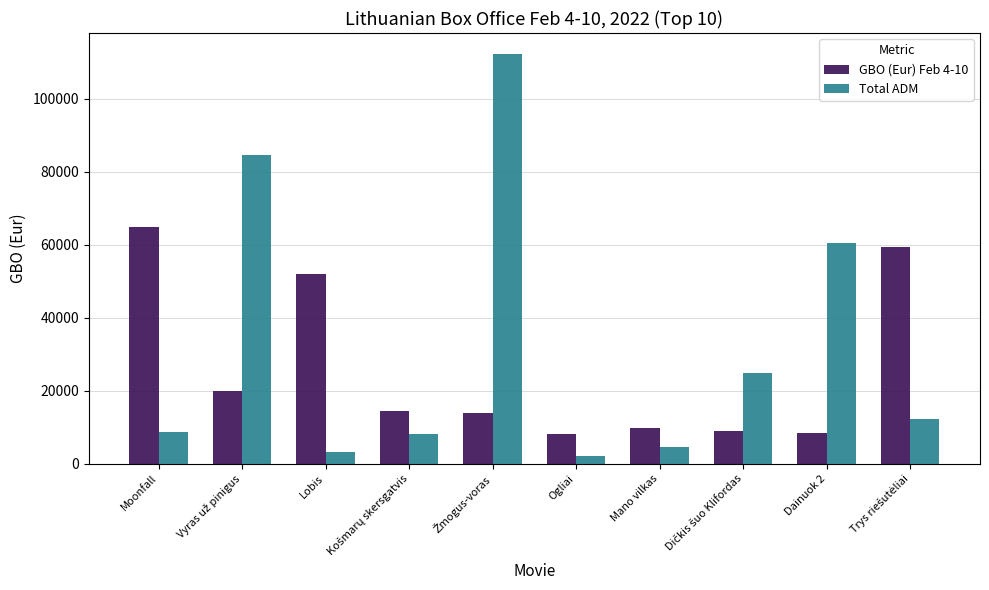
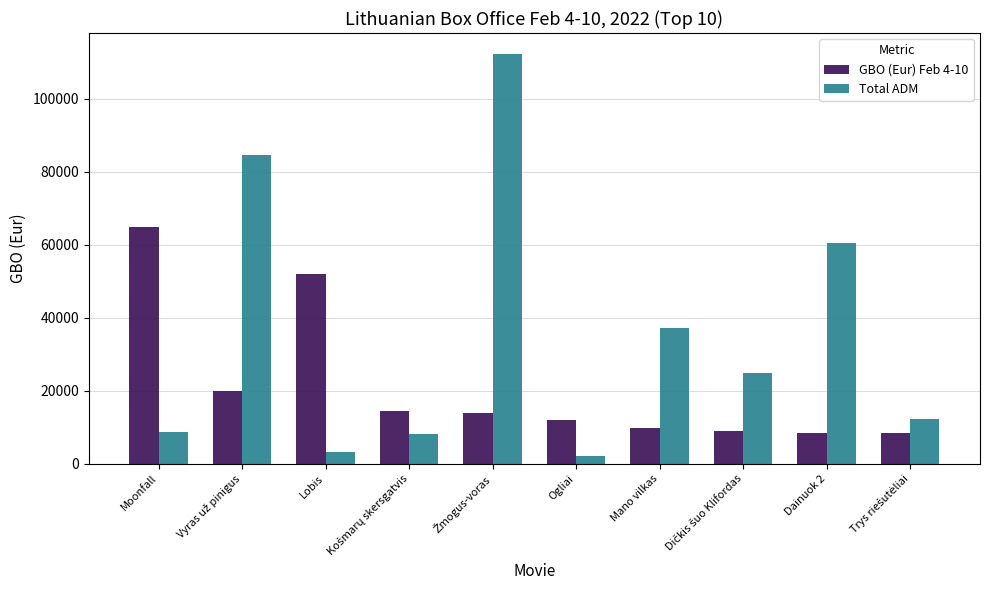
GBO (Eur) Feb 4-10, Ogliai: 8000 -> 12000
Total ADM, Mano vilkas: 5000 -> 37000
GBO (Eur) Feb 4-10, Trys riešutėliai: 60000 -> 8000
